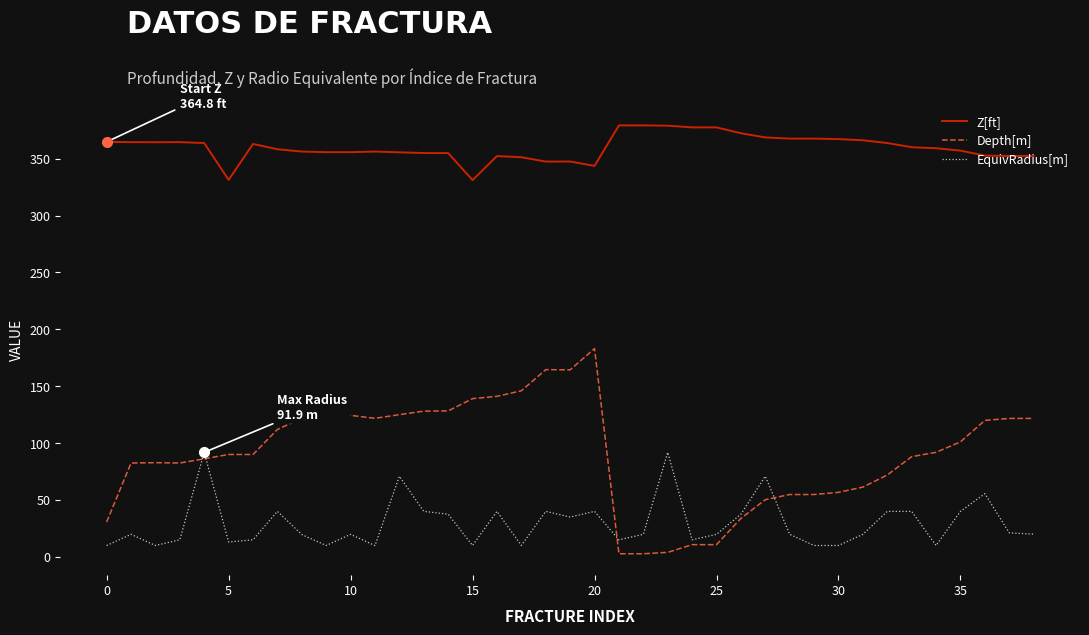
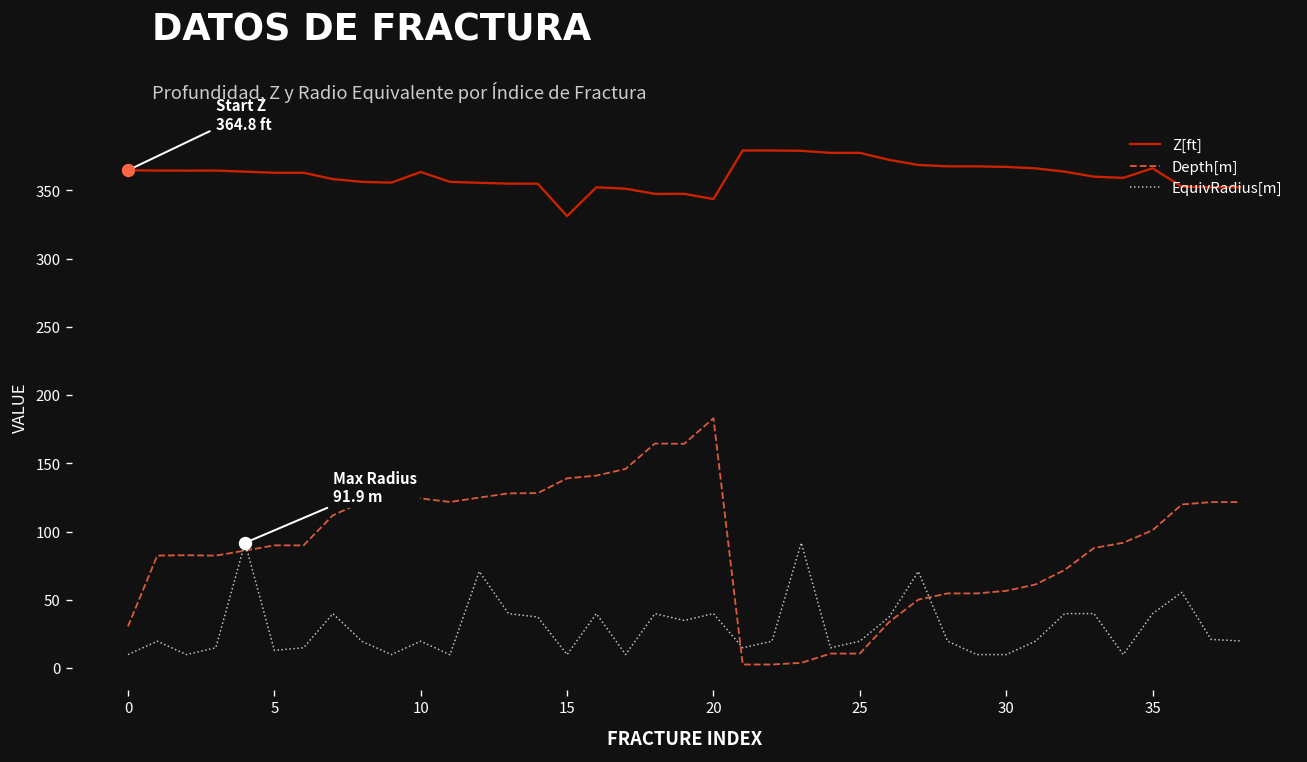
Z[ft], 5: 331 -> 363
Z[ft], 10: 356 -> 364
Z[ft], 35: 357 -> 366
